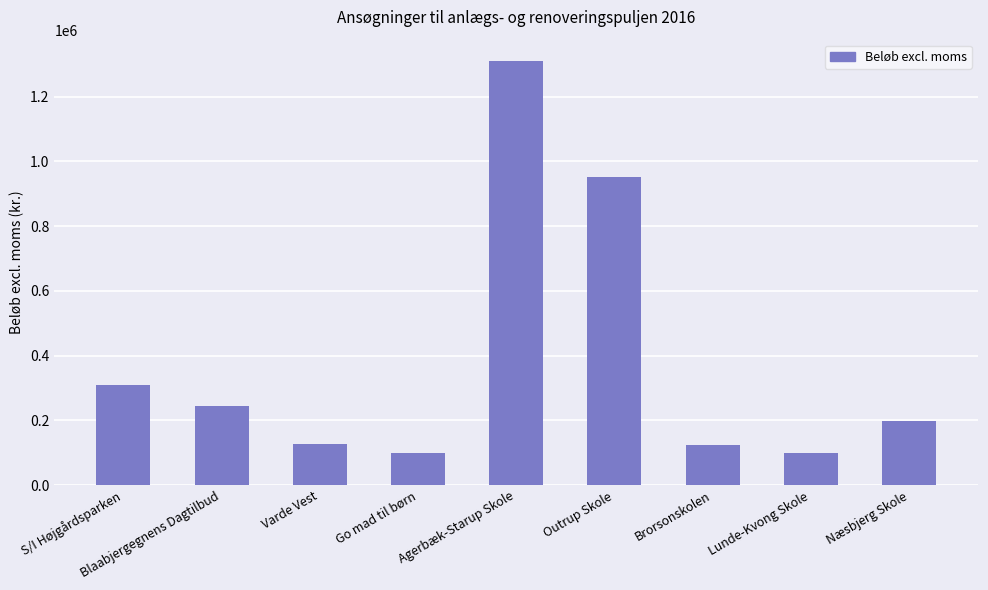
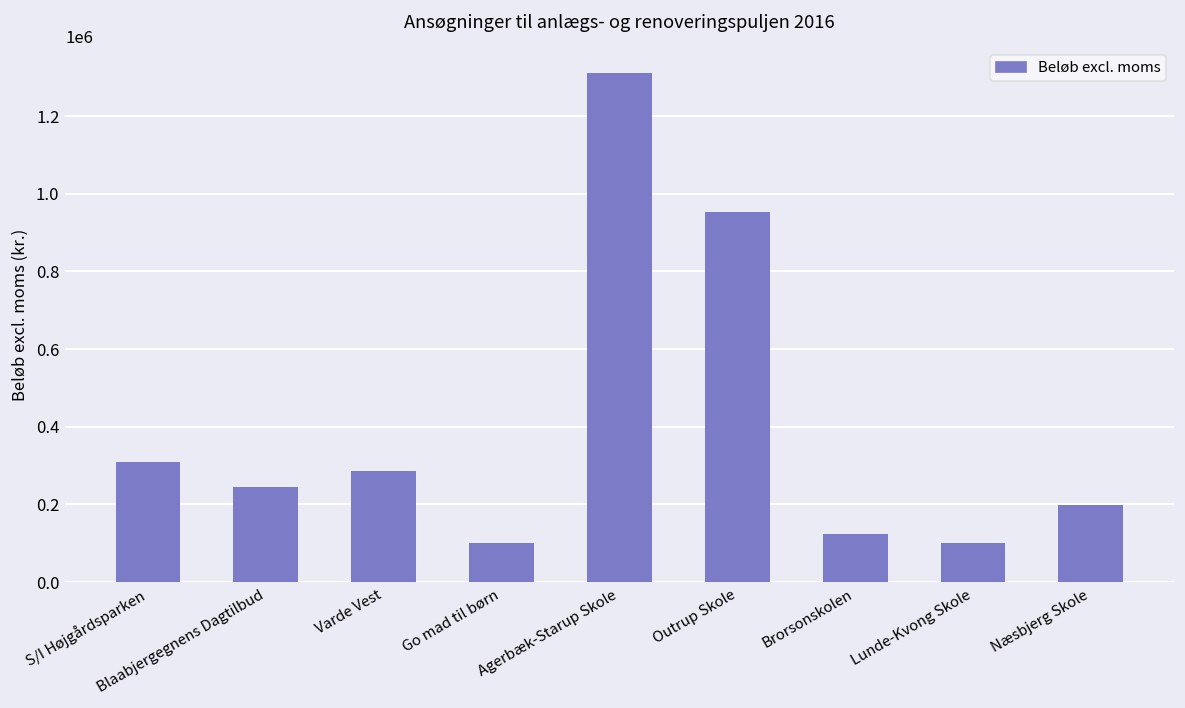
Varde Vest: 130000 -> 290000
